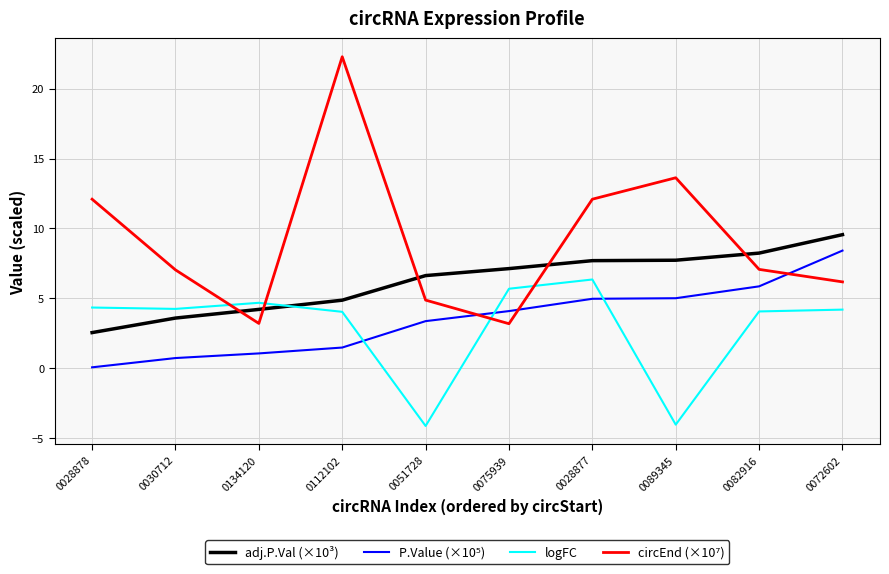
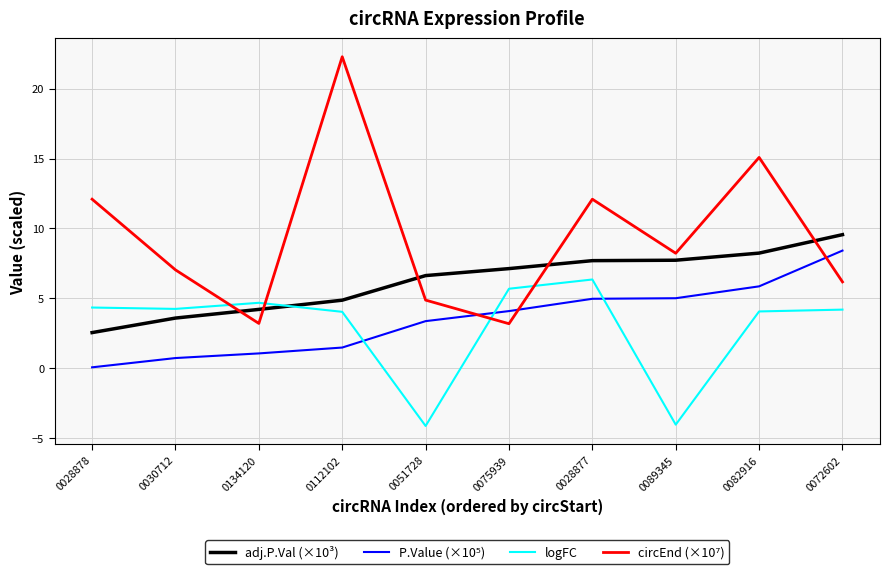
circEnd (×10⁷), 0089345: 13.6 -> 8.2
circEnd (×10⁷), 0082916: 7.1 -> 15.1
